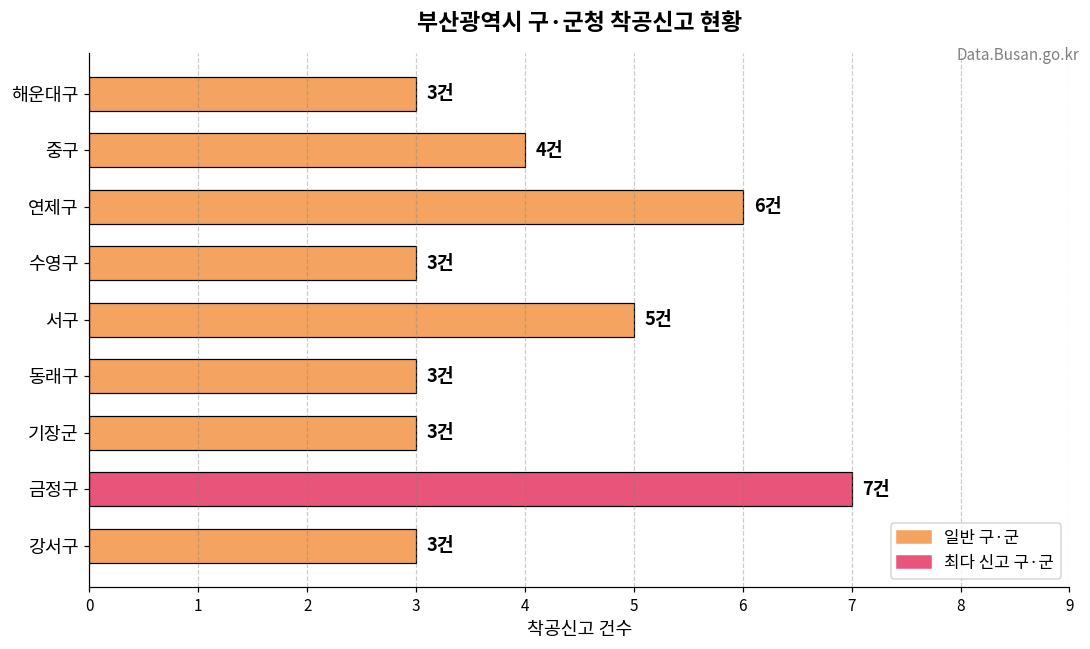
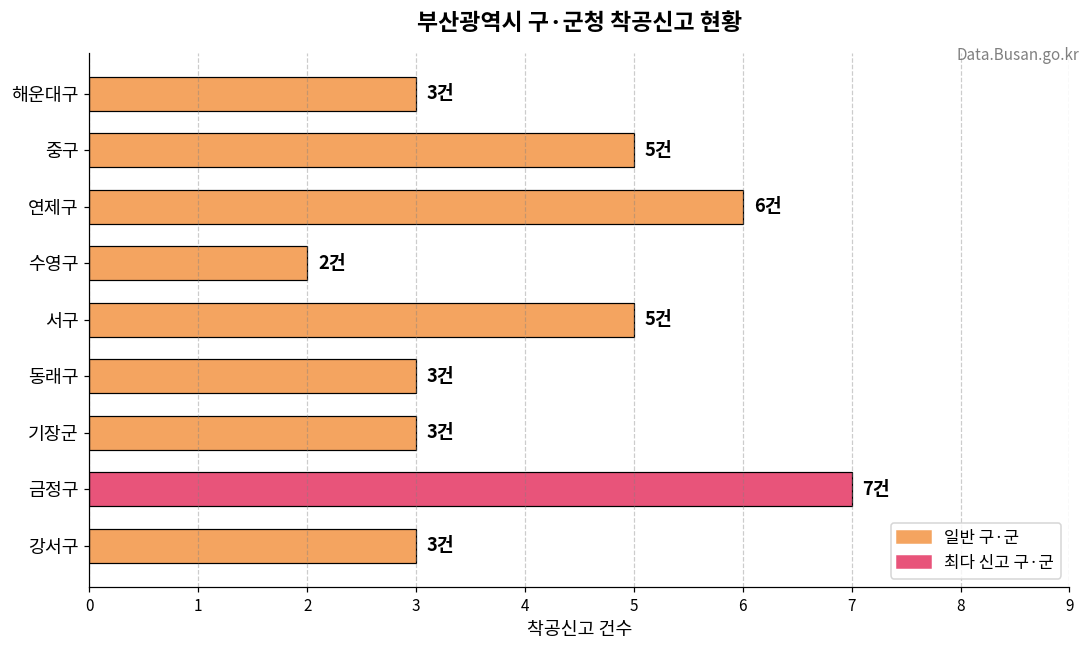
중구: 4건 -> 5건
수영구: 3건 -> 2건
